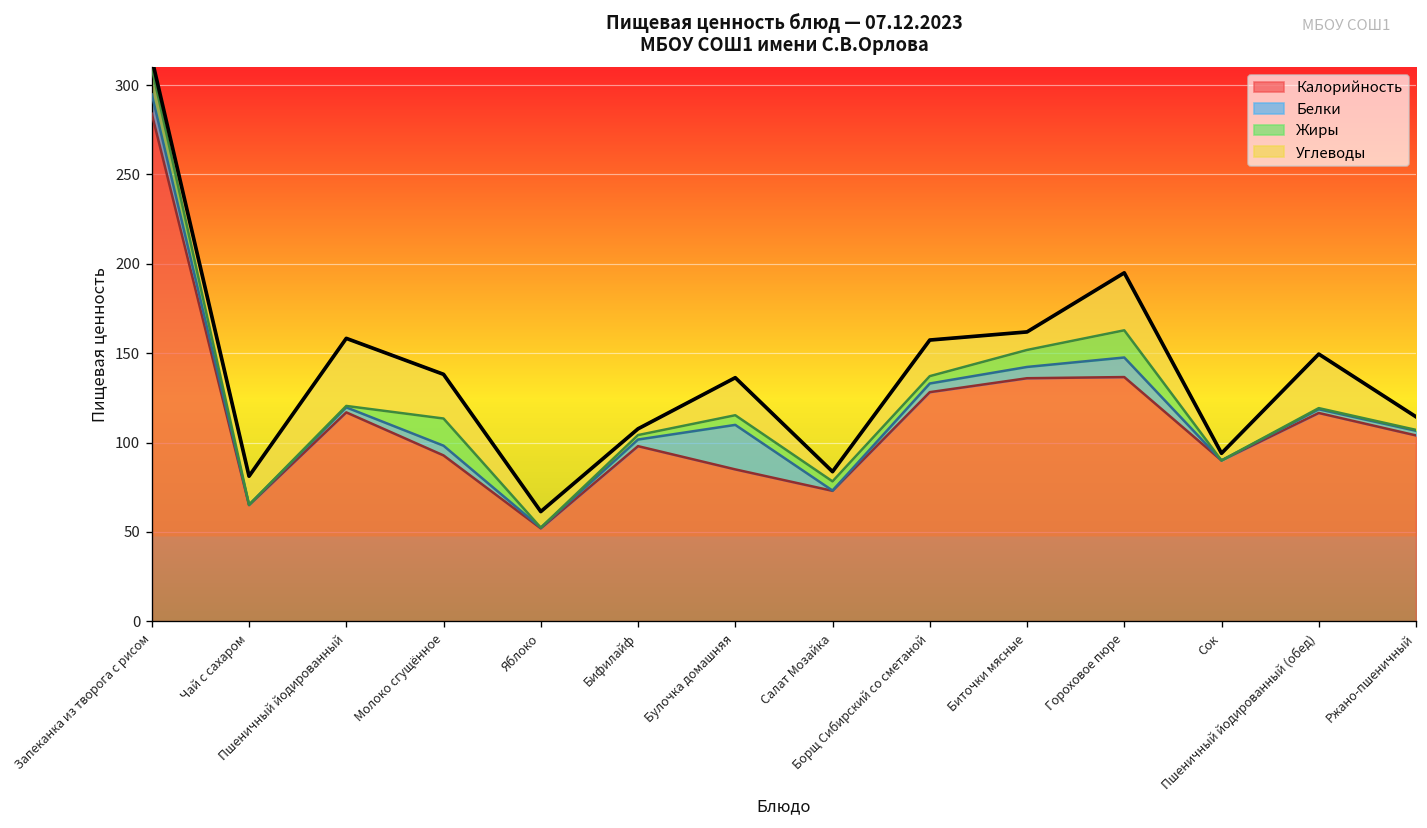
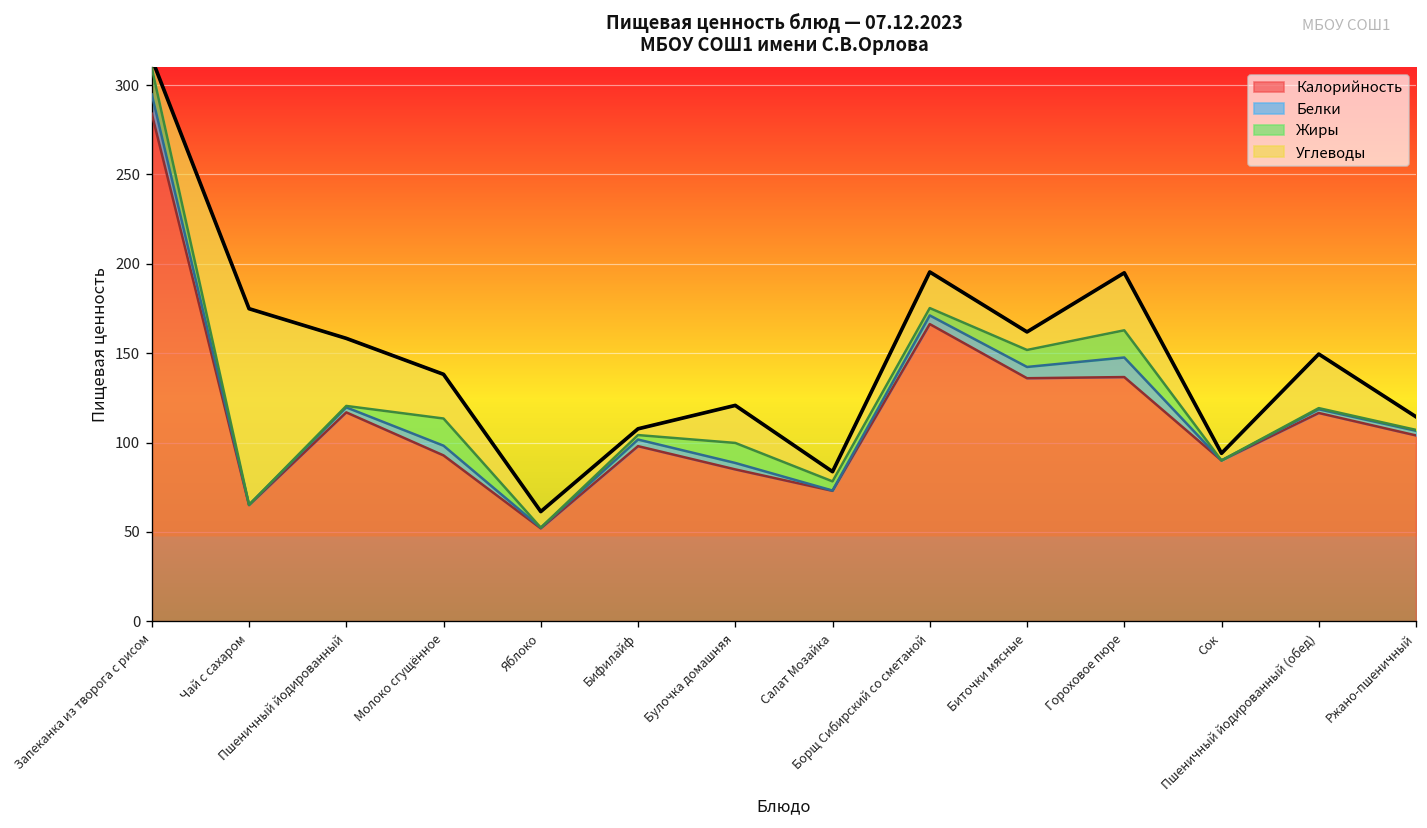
Углеводы, Чай с сахаром: 16 -> 110
Белки, Булочка домашняя: 25 -> 4
Жиры, Булочка домашняя: 5 -> 11
Калорийность, Борщ Сибирский со сметаной: 128 -> 166
